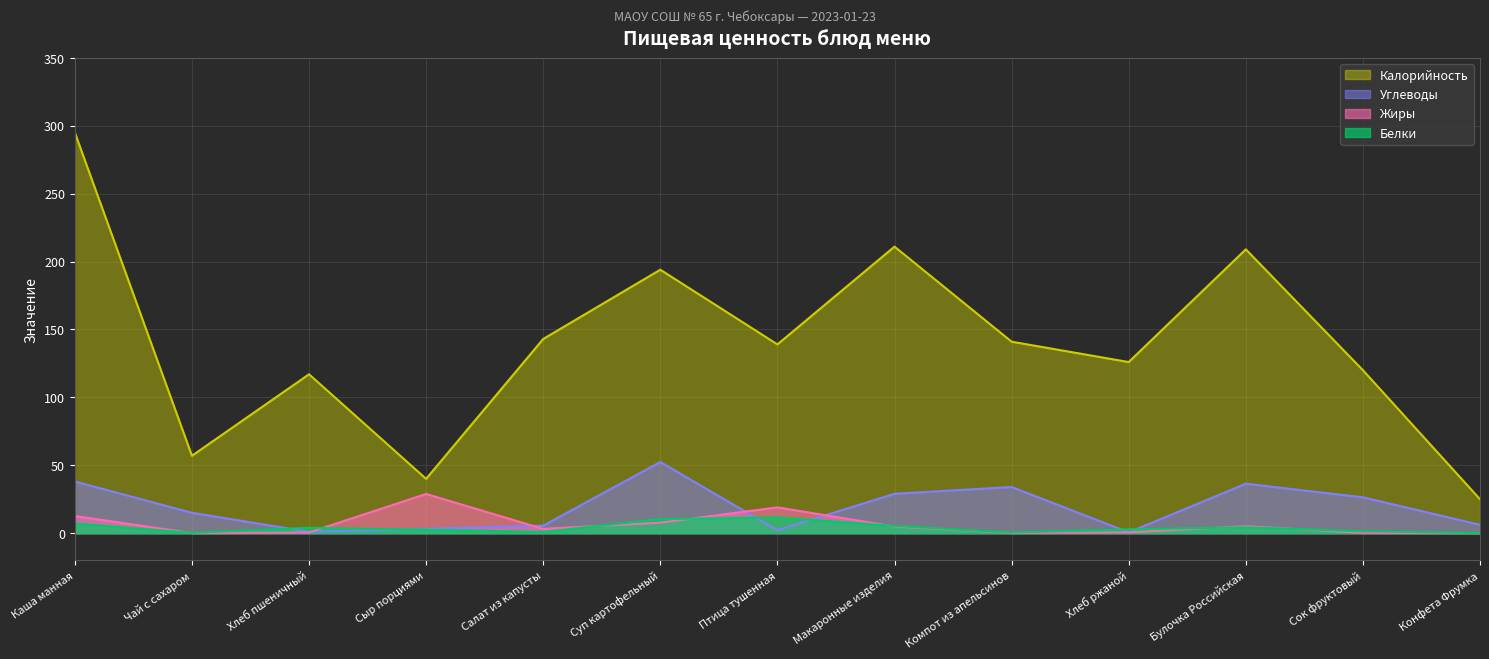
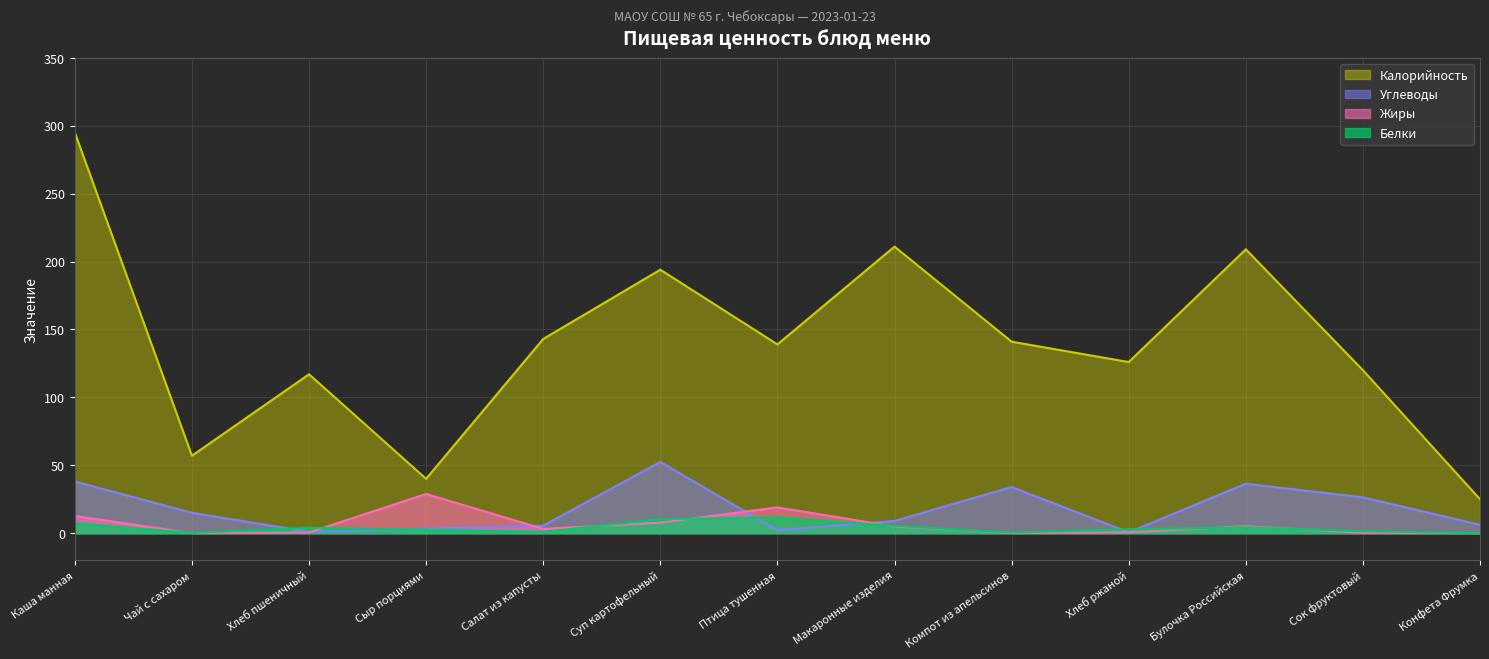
Углеводы, Макаронные изделия: 29 -> 9
